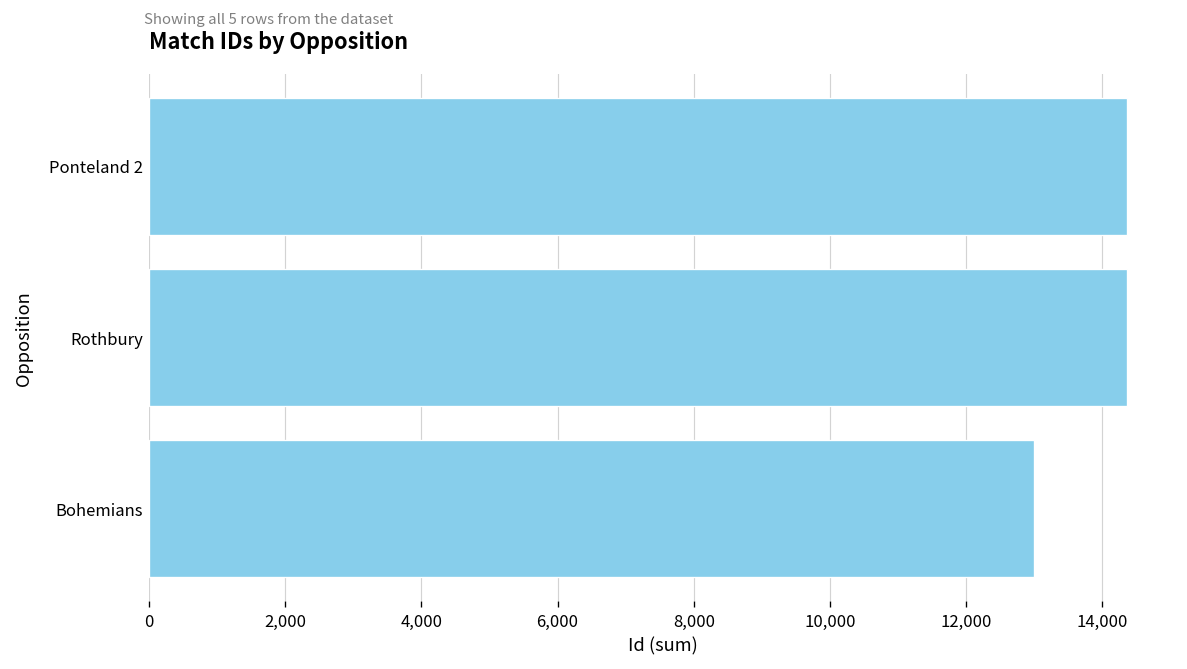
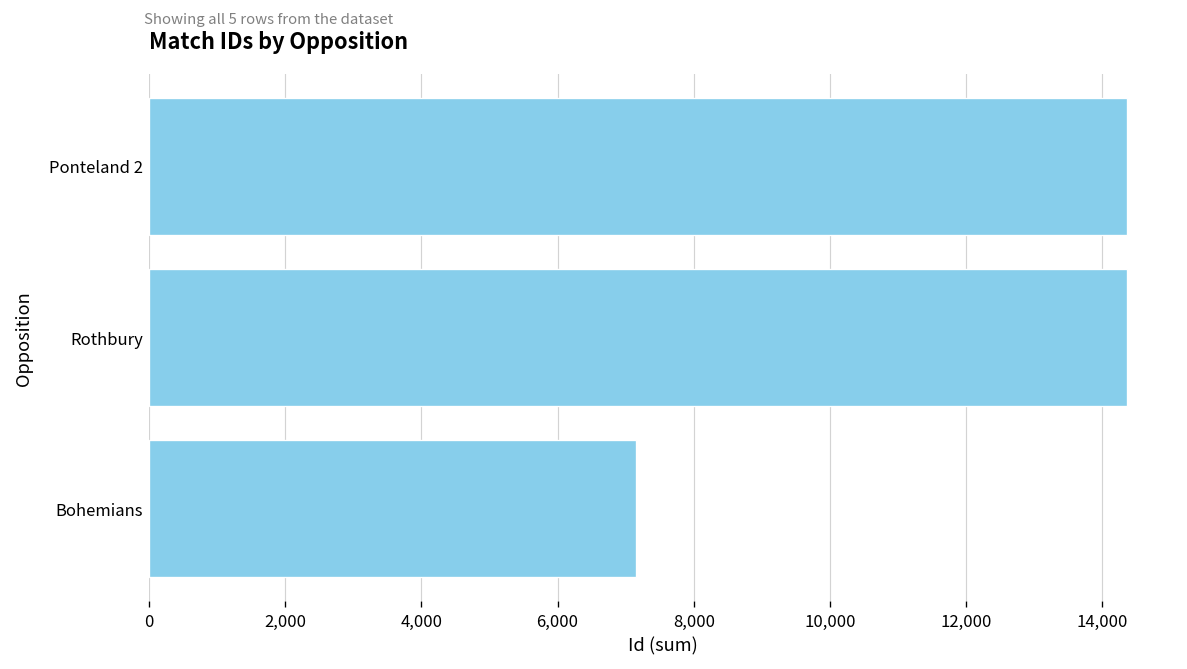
Bohemians: 13,000 -> 7,200
